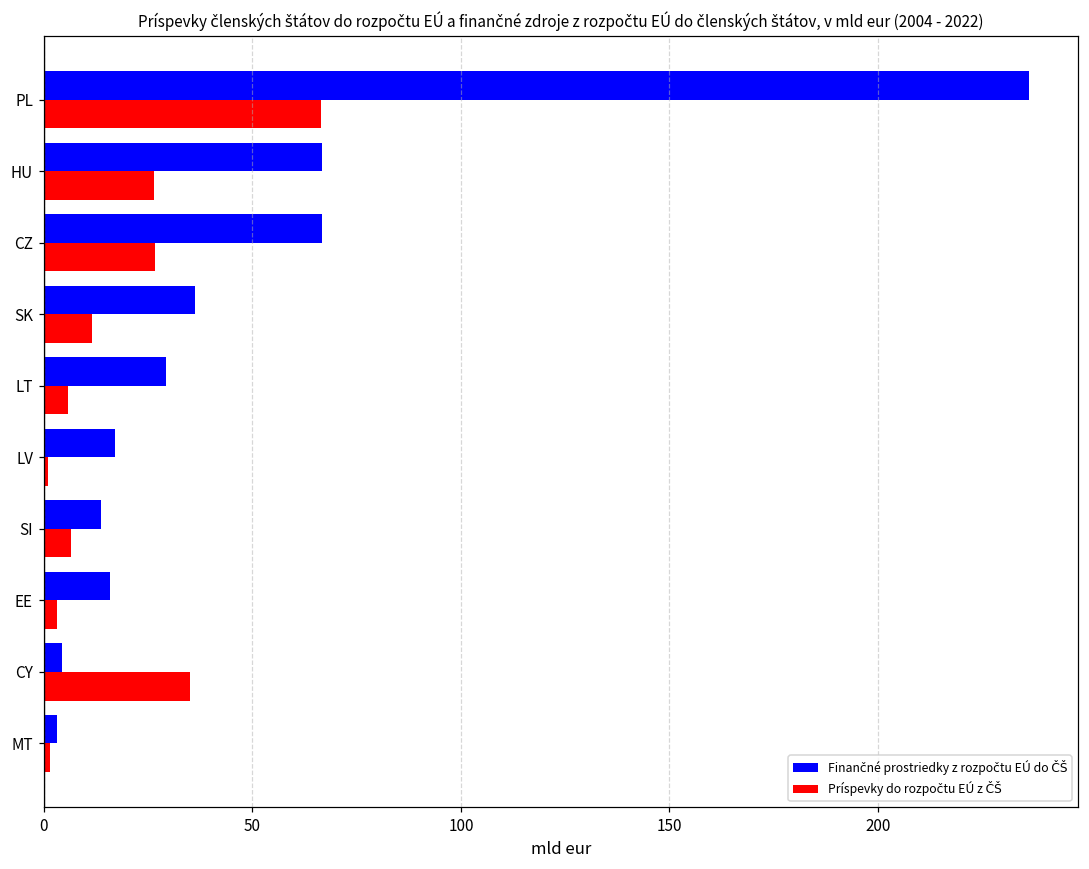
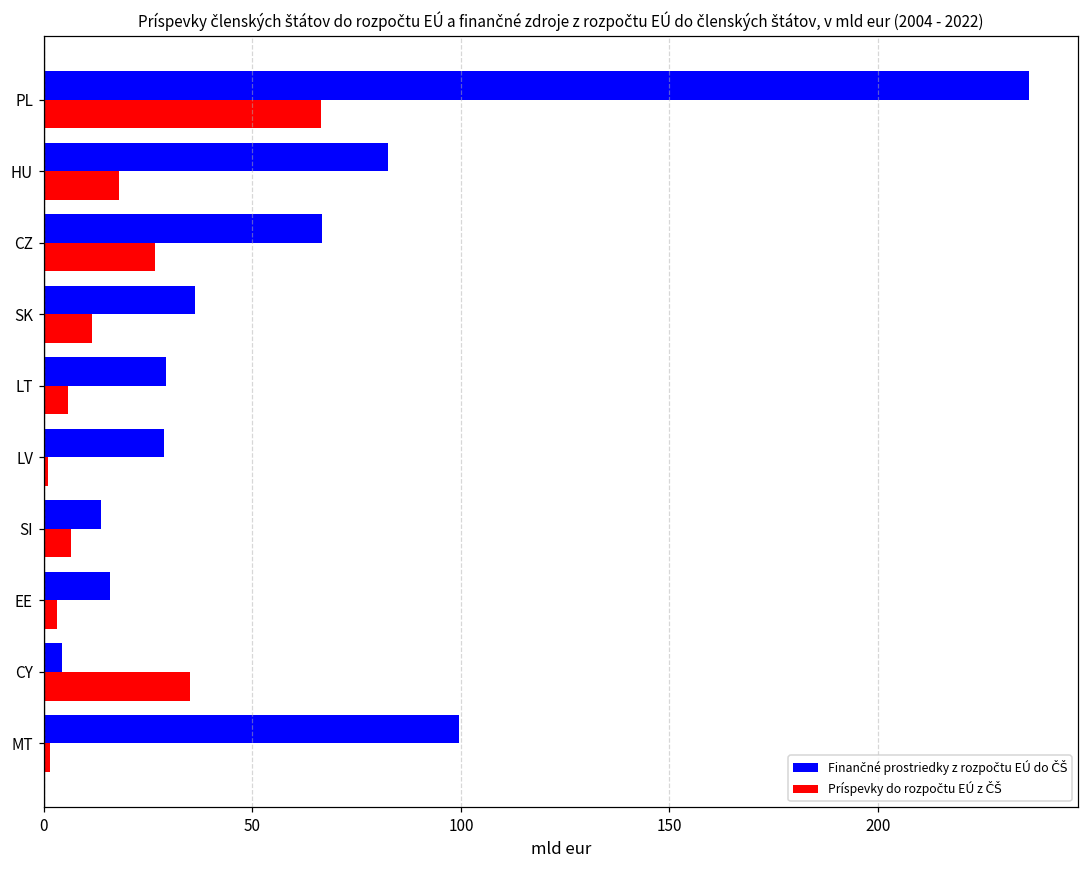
Finančné prostriedky z rozpočtu EÚ do ČŠ, HU: 67 -> 83
Príspevky do rozpočtu EÚ z ČŠ, HU: 26 -> 18
Finančné prostriedky z rozpočtu EÚ do ČŠ, LV: 17 -> 29
Finančné prostriedky z rozpočtu EÚ do ČŠ, MT: 3 -> 100
